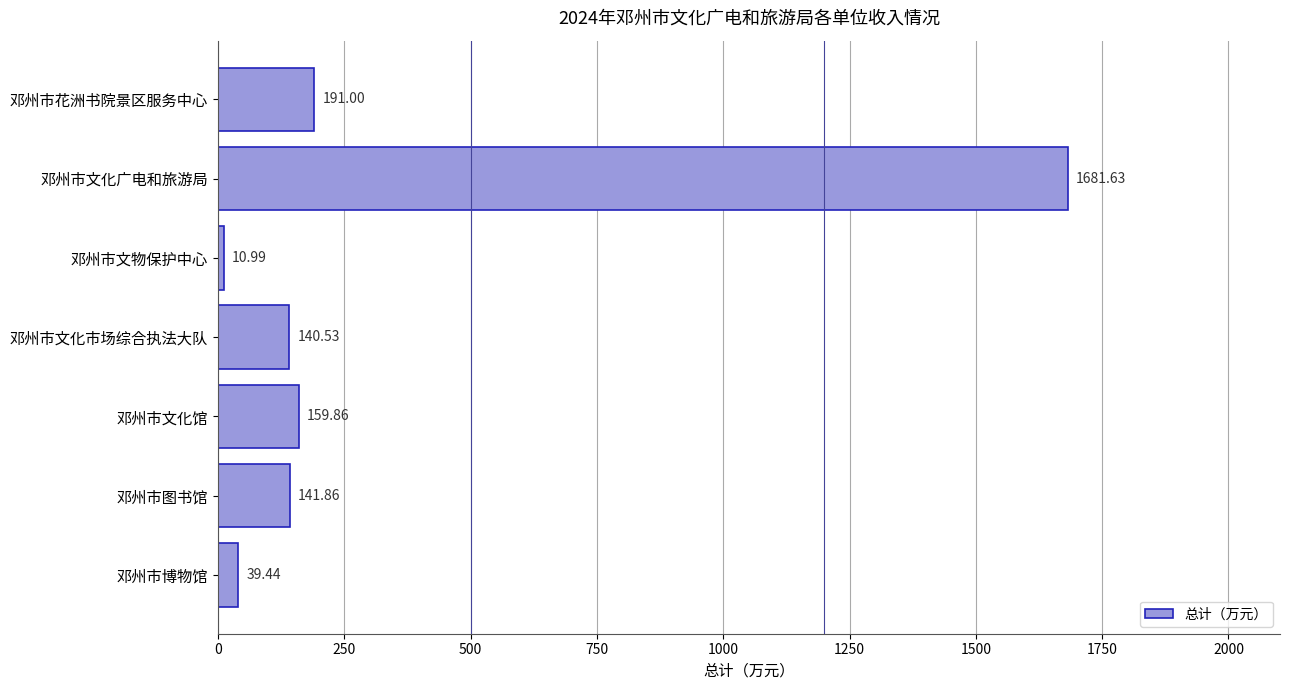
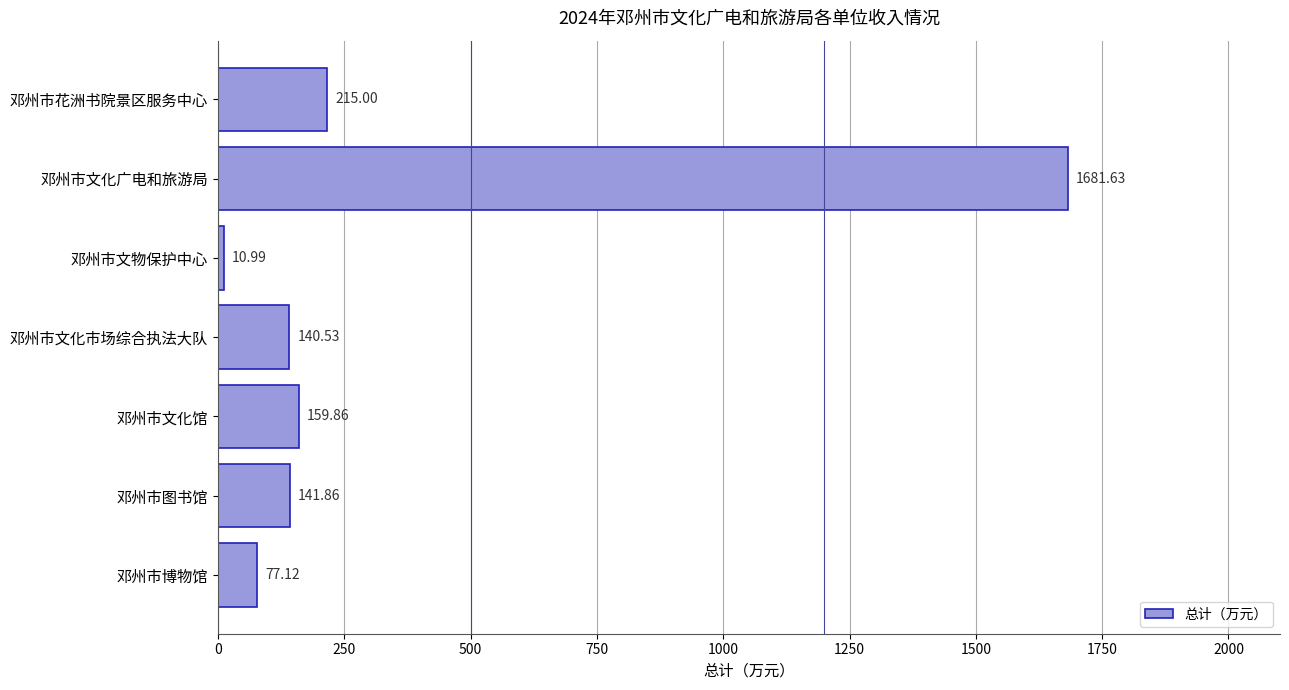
邓州市花洲书院景区服务中心: 191.00 -> 215.00
邓州市博物馆: 39.44 -> 77.12
